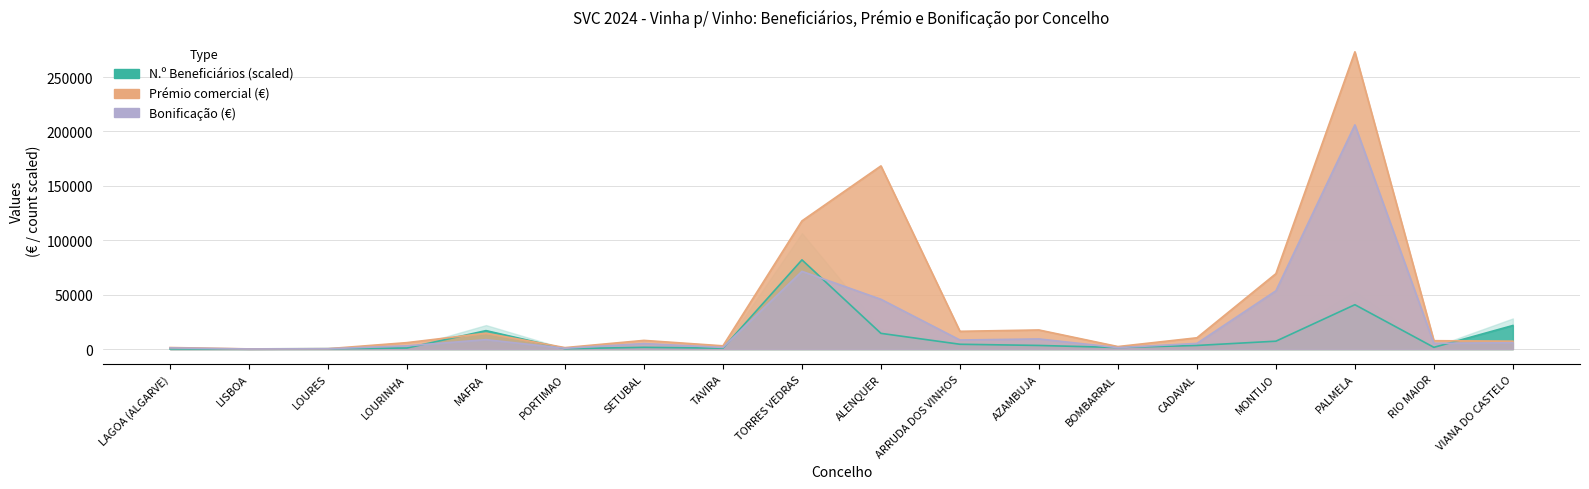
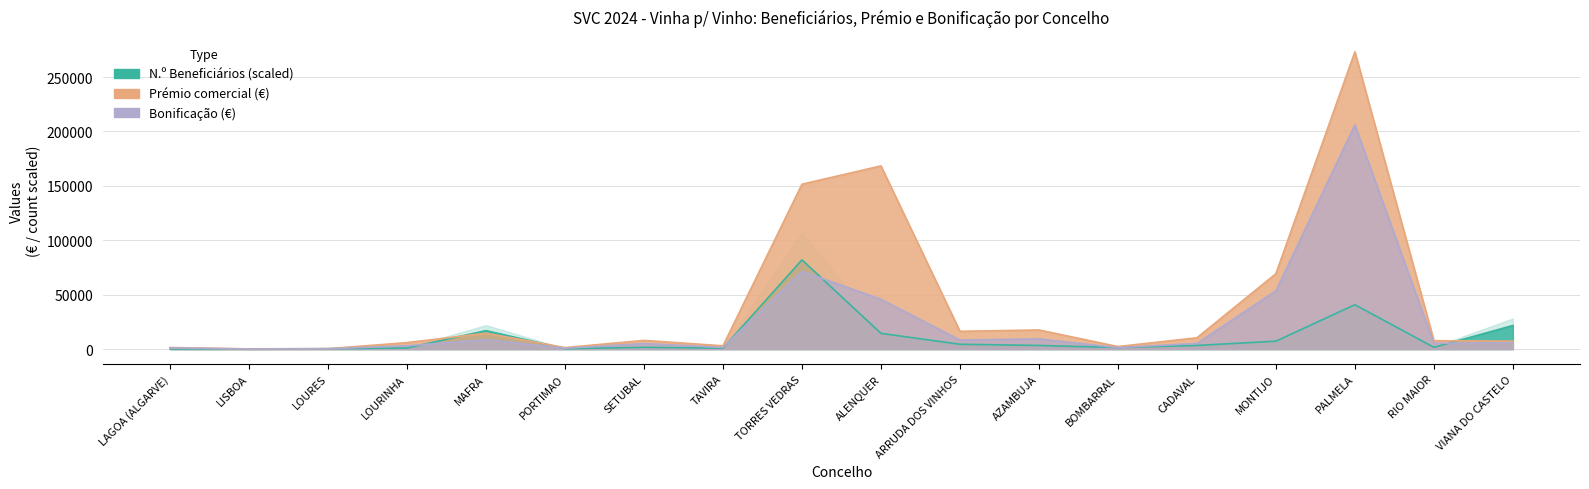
Prémio comercial (€), TORRES VEDRAS: 118000 -> 151000
